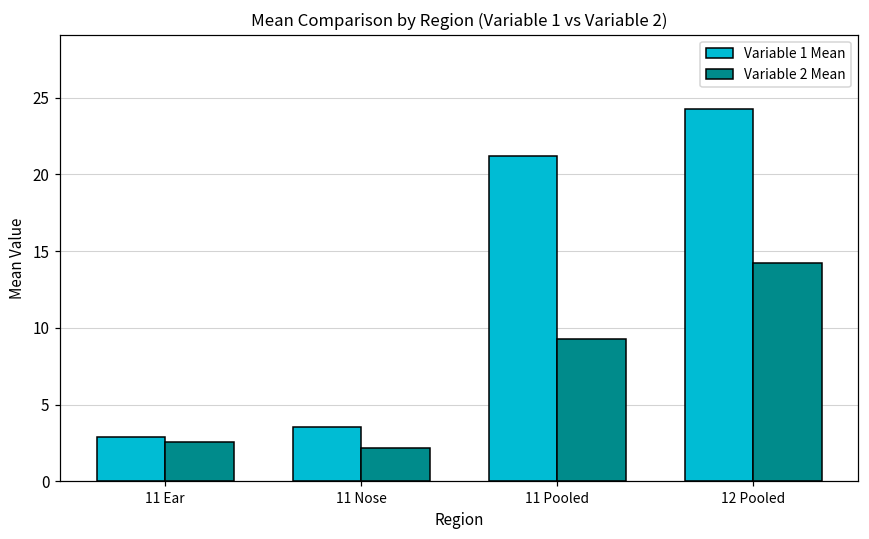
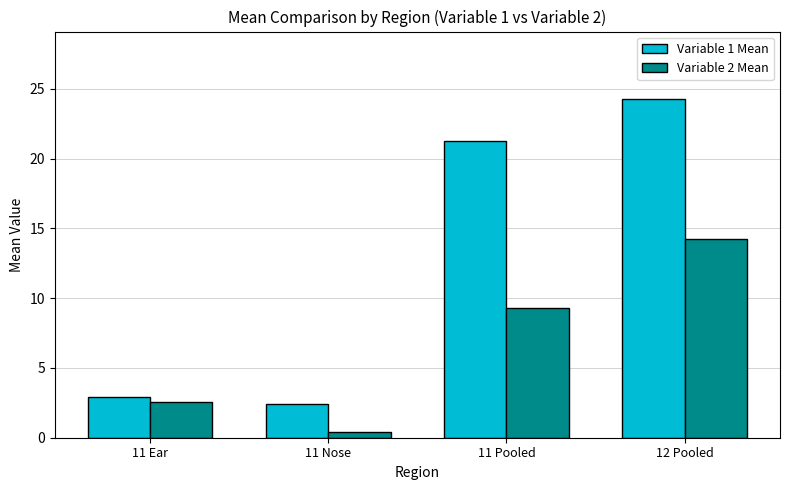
Variable 1 Mean, 11 Nose: 3.6 -> 2.4
Variable 2 Mean, 11 Nose: 2.2 -> 0.4
